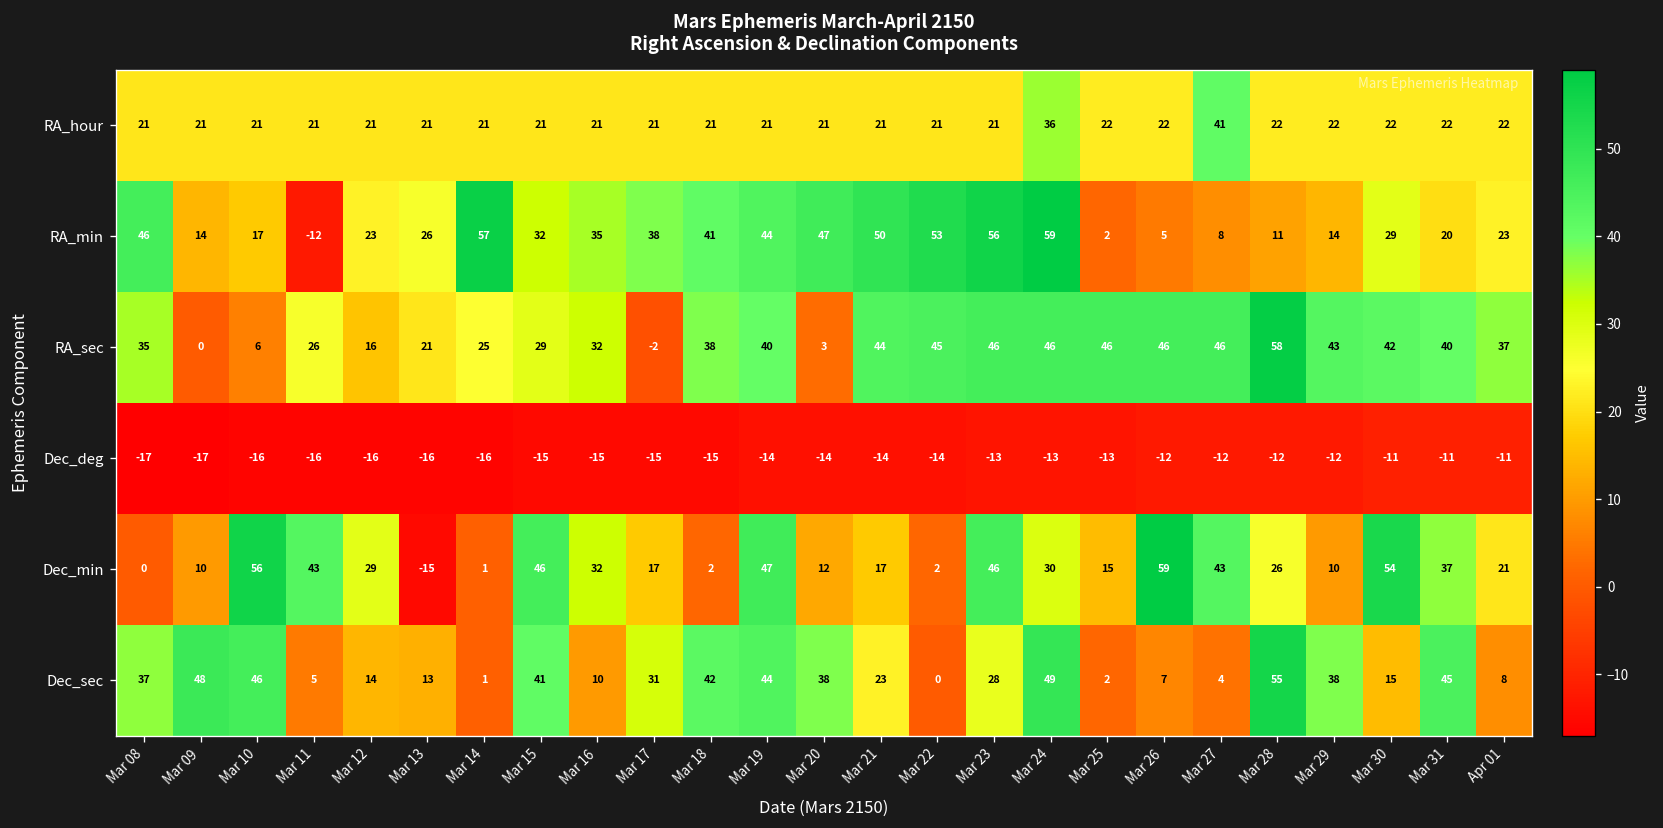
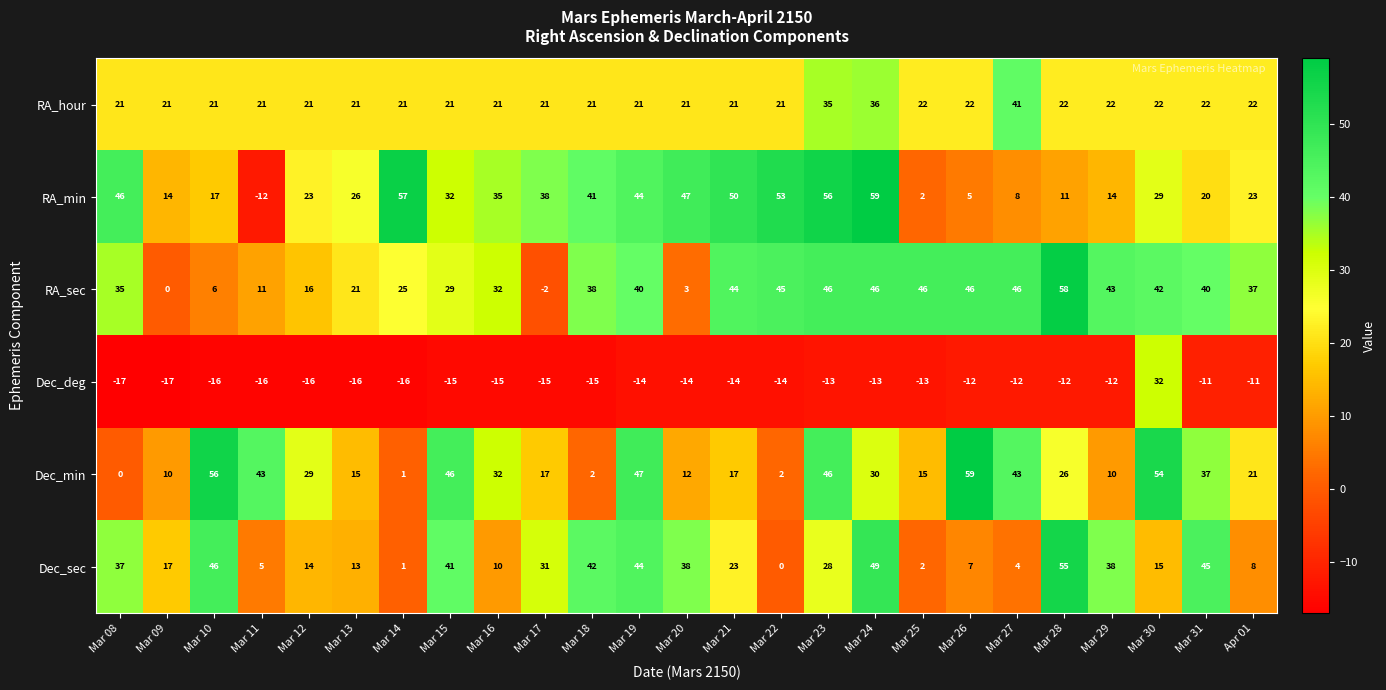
RA_hour, Mar 23: 21 -> 35
RA_sec, Mar 11: 26 -> 11
Dec_deg, Mar 30: -11 -> 32
Dec_min, Mar 13: -15 -> 15
Dec_sec, Mar 09: 48 -> 17
